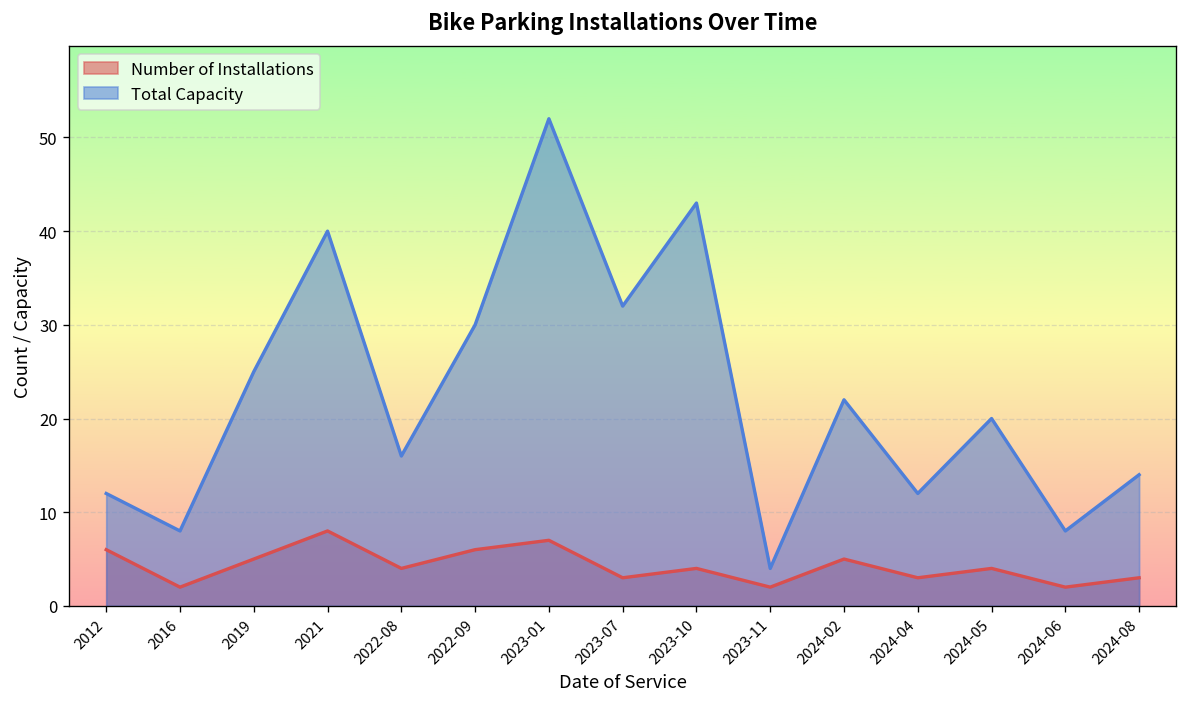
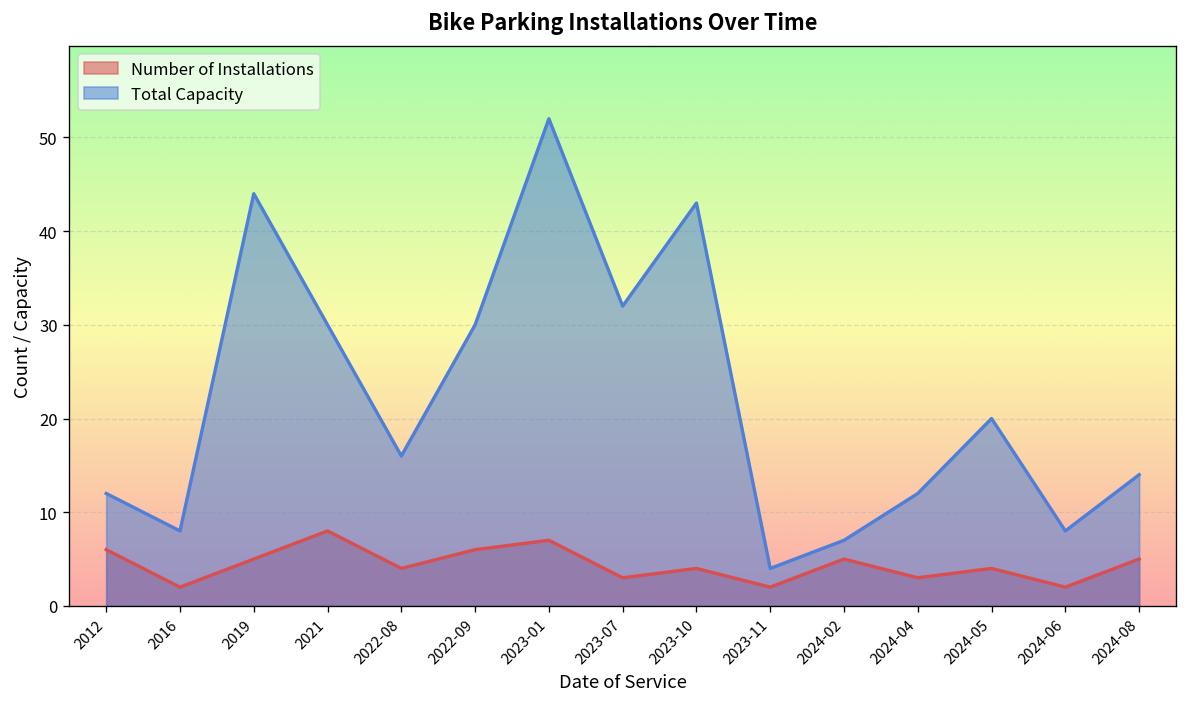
Total Capacity, 2019: 25 -> 44
Total Capacity, 2021: 40 -> 30
Total Capacity, 2024-02: 22 -> 7
Number of Installations, 2024-08: 3 -> 5
